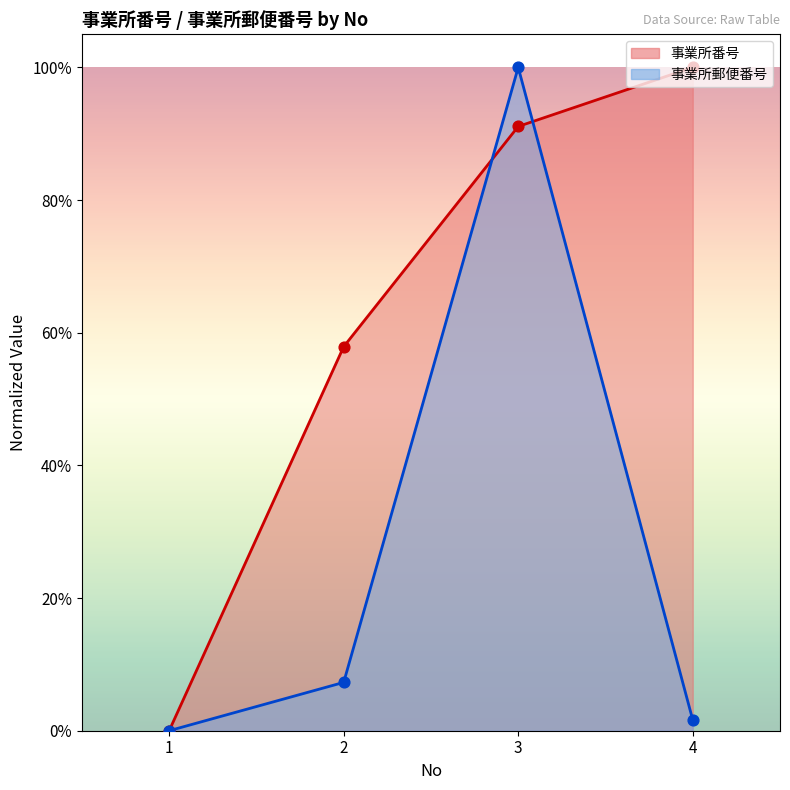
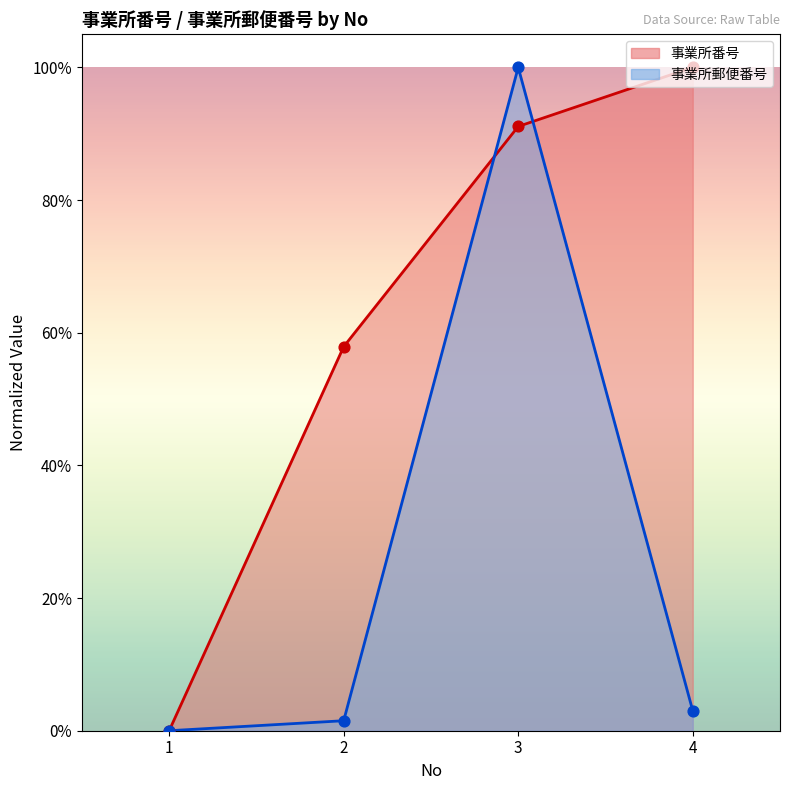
事業所郵便番号, 2: 7% -> 2%
事業所郵便番号, 4: 2% -> 3%
